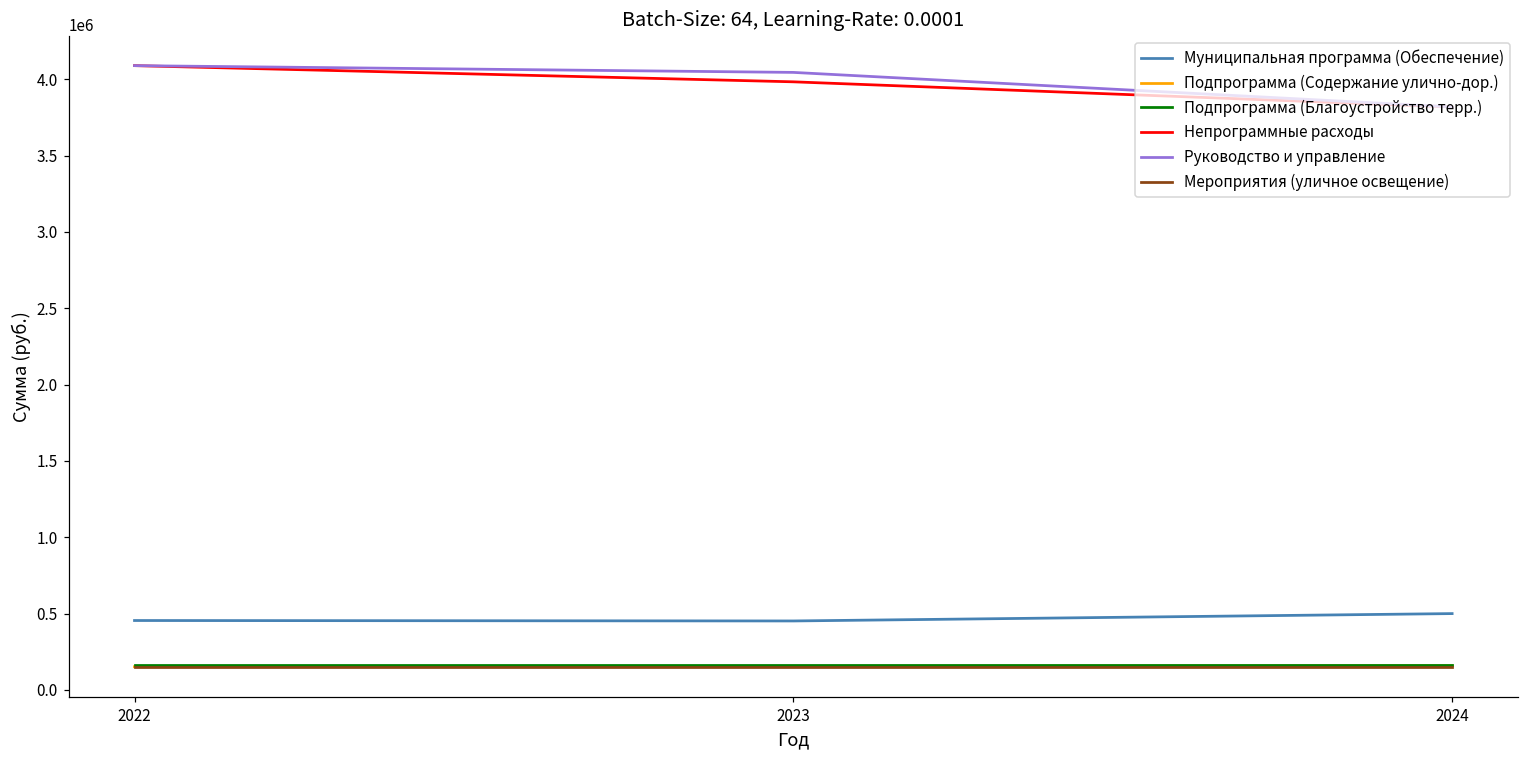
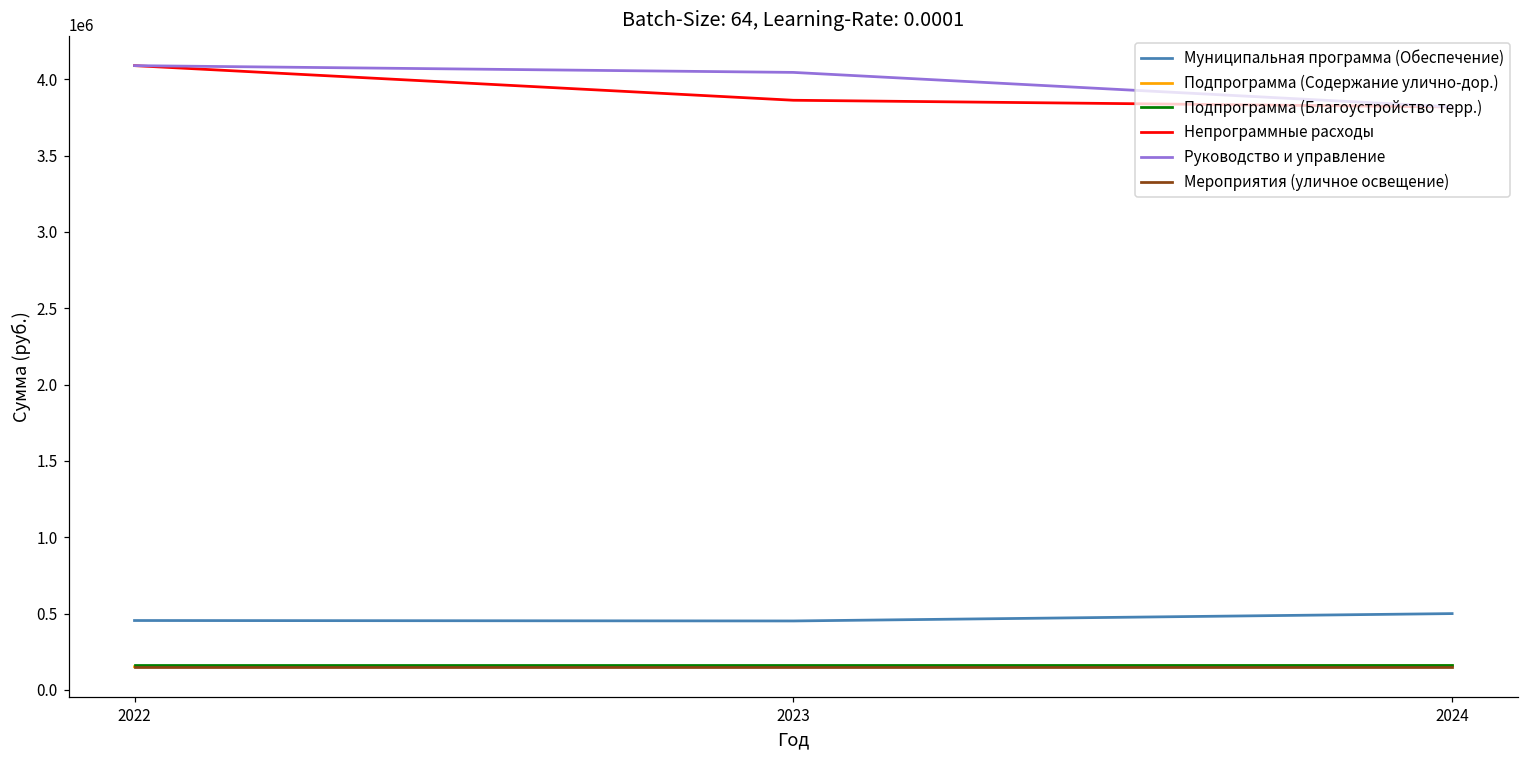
Непрограммные расходы, 2023: 3980000 -> 3860000
